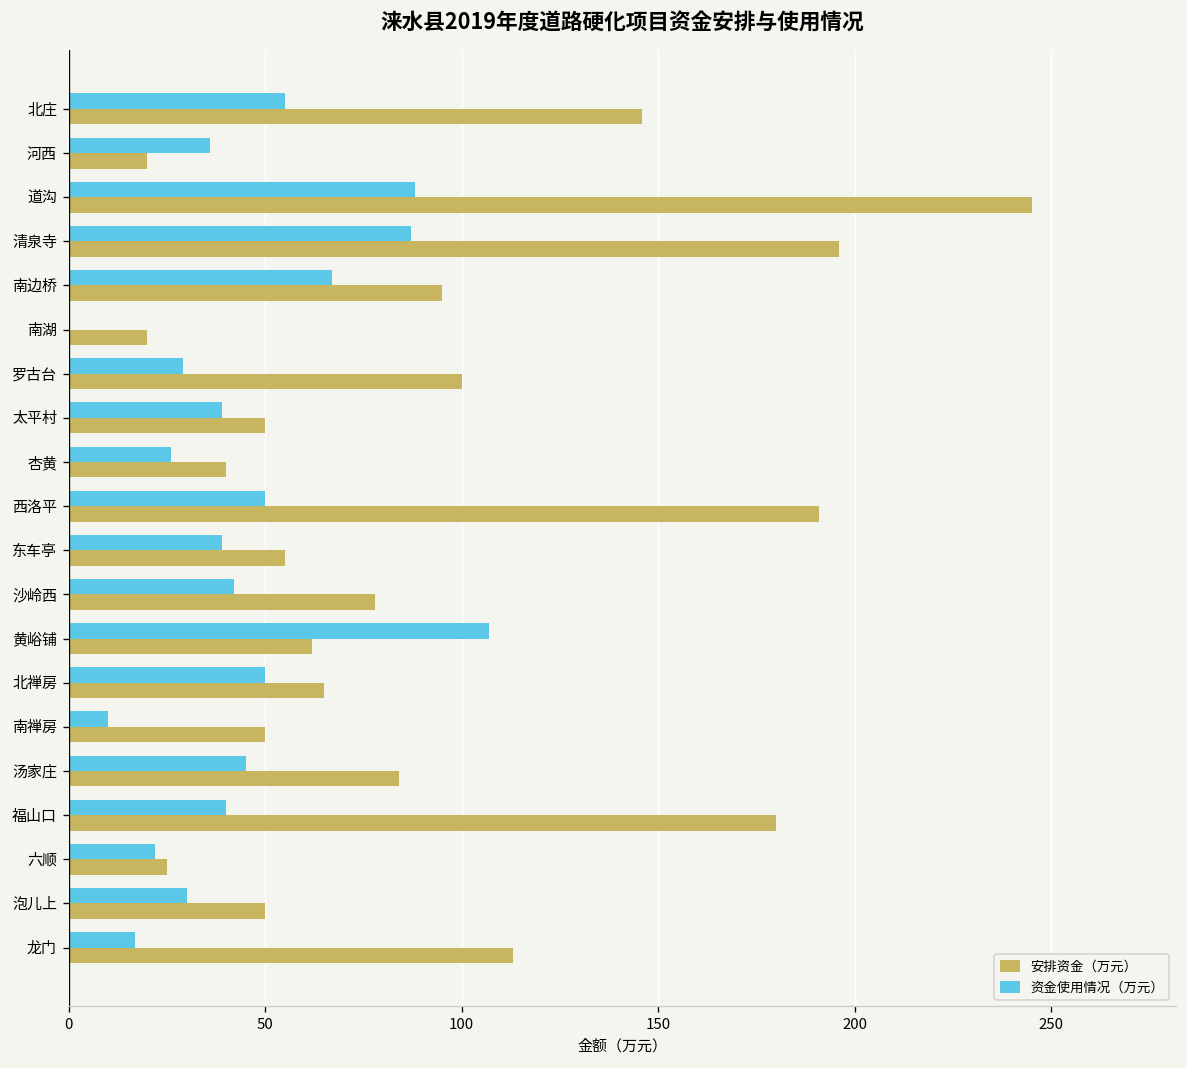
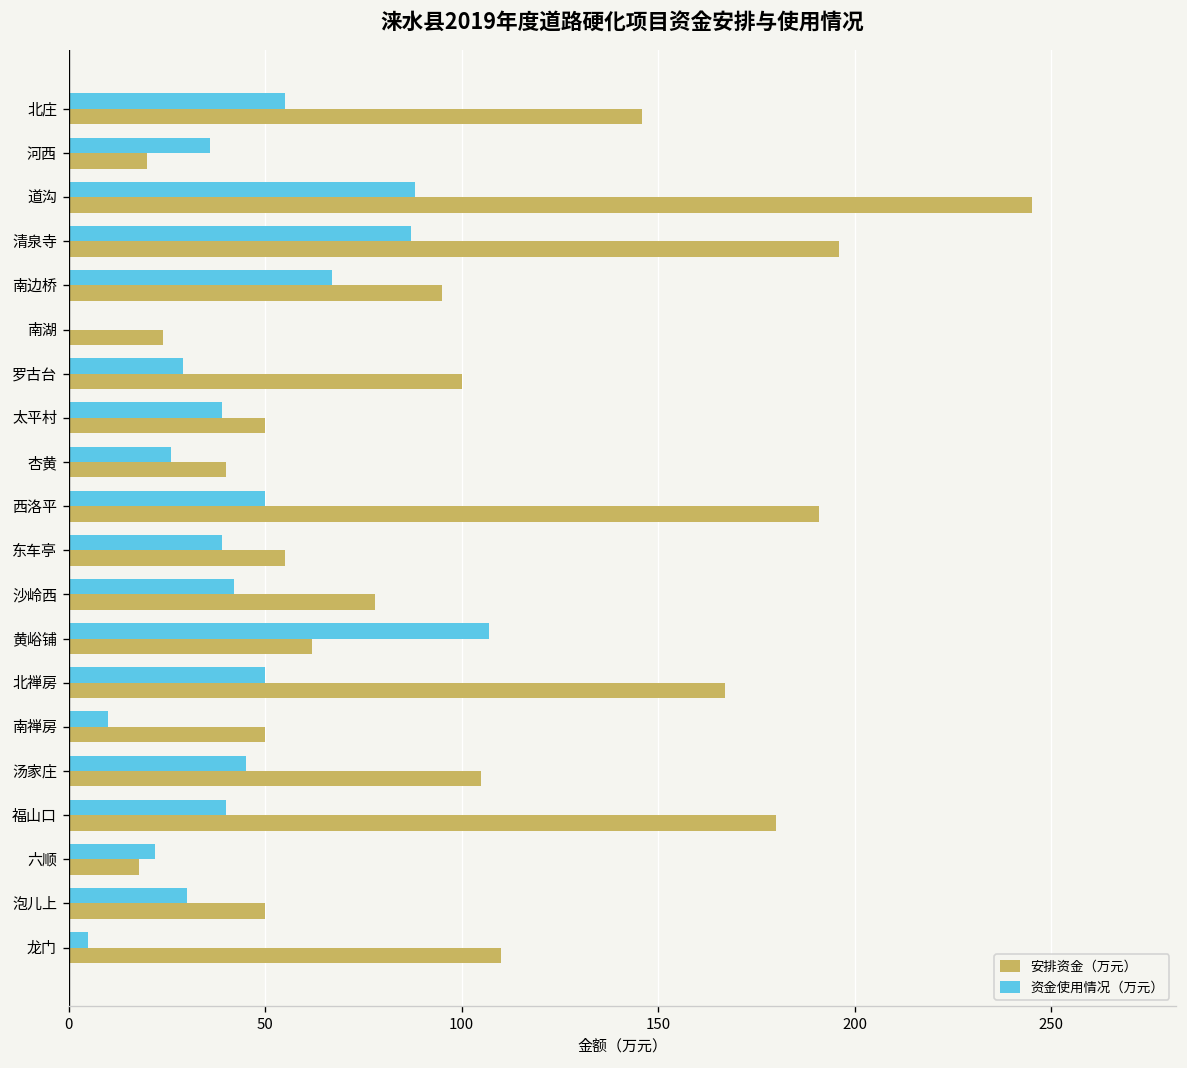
安排资金（万元）, 南湖: 20 -> 24
安排资金（万元）, 北禅房: 65 -> 167
安排资金（万元）, 汤家庄: 84 -> 105
安排资金（万元）, 六顺: 25 -> 18
资金使用情况（万元）, 龙门: 17 -> 5
安排资金（万元）, 龙门: 113 -> 110
